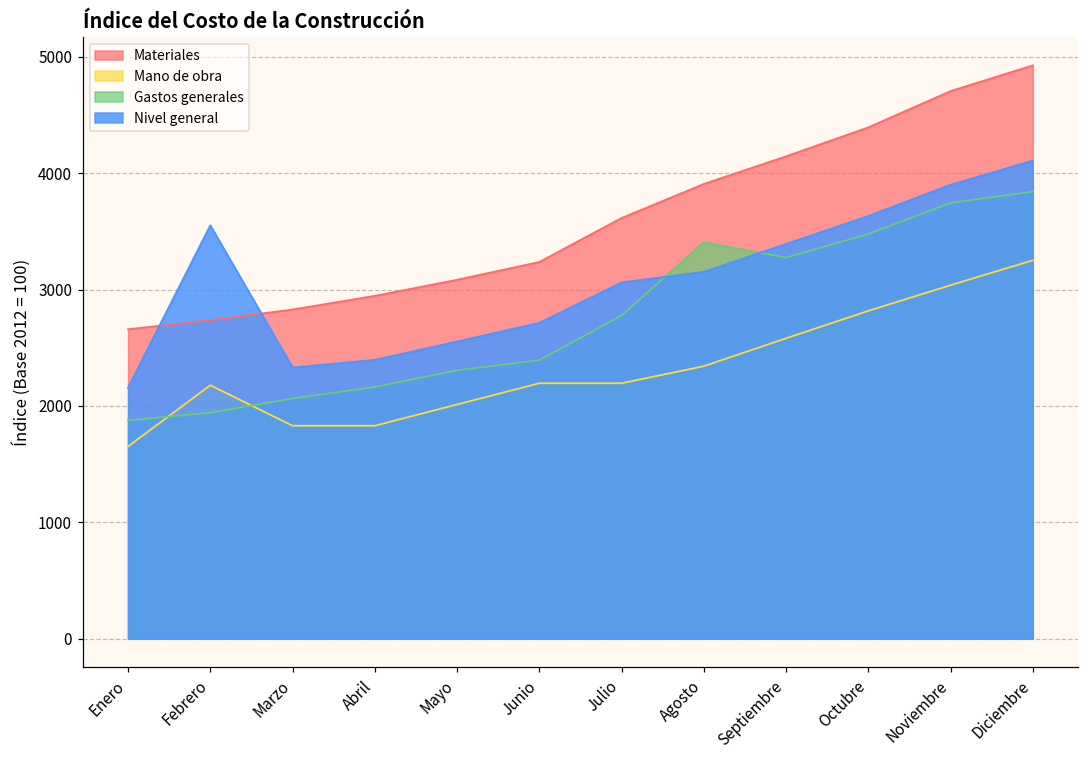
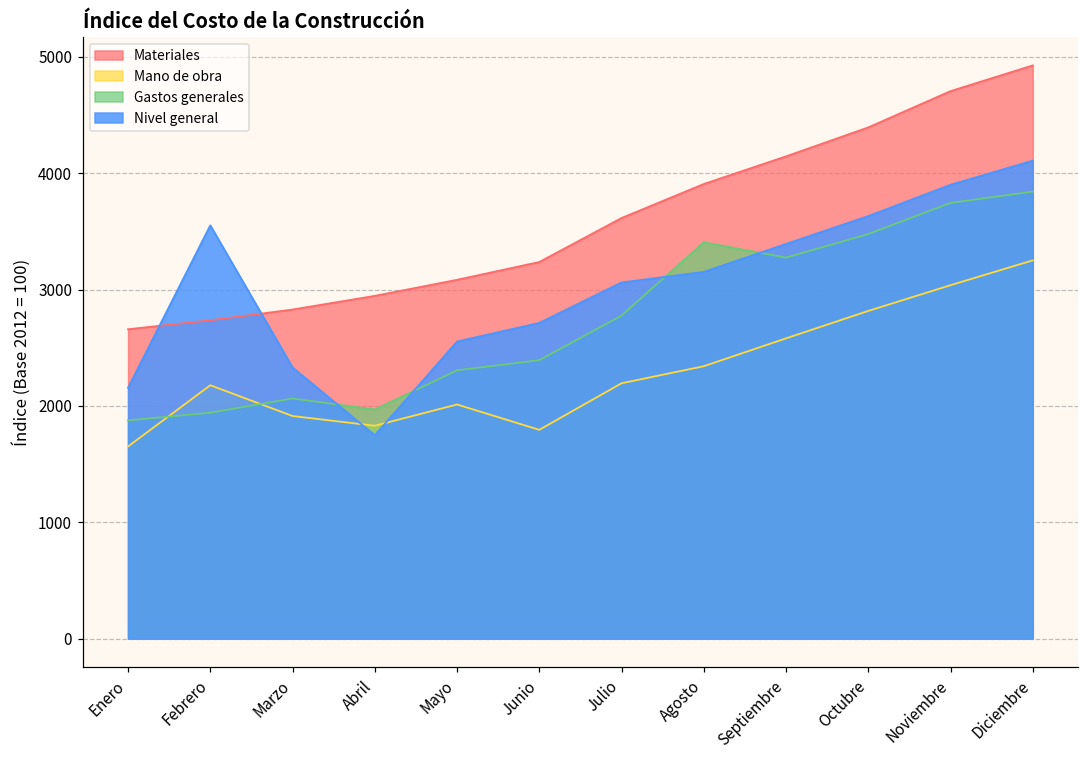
Mano de obra, Marzo: 1830 -> 1910
Gastos generales, Abril: 2160 -> 1970
Nivel general, Abril: 2400 -> 1750
Mano de obra, Junio: 2190 -> 1790
